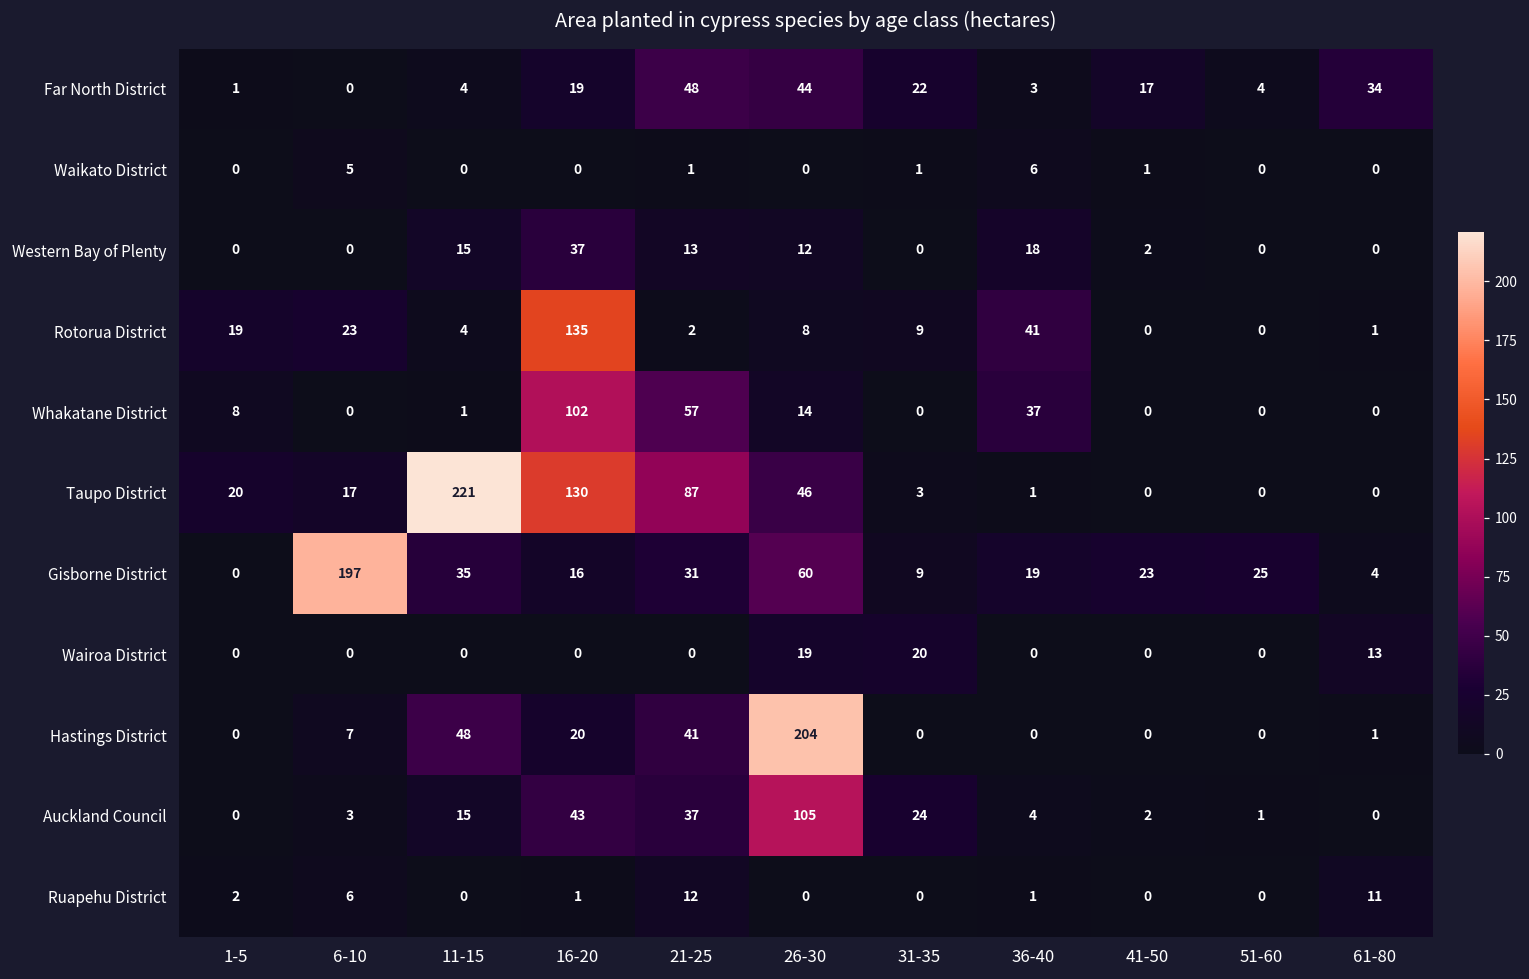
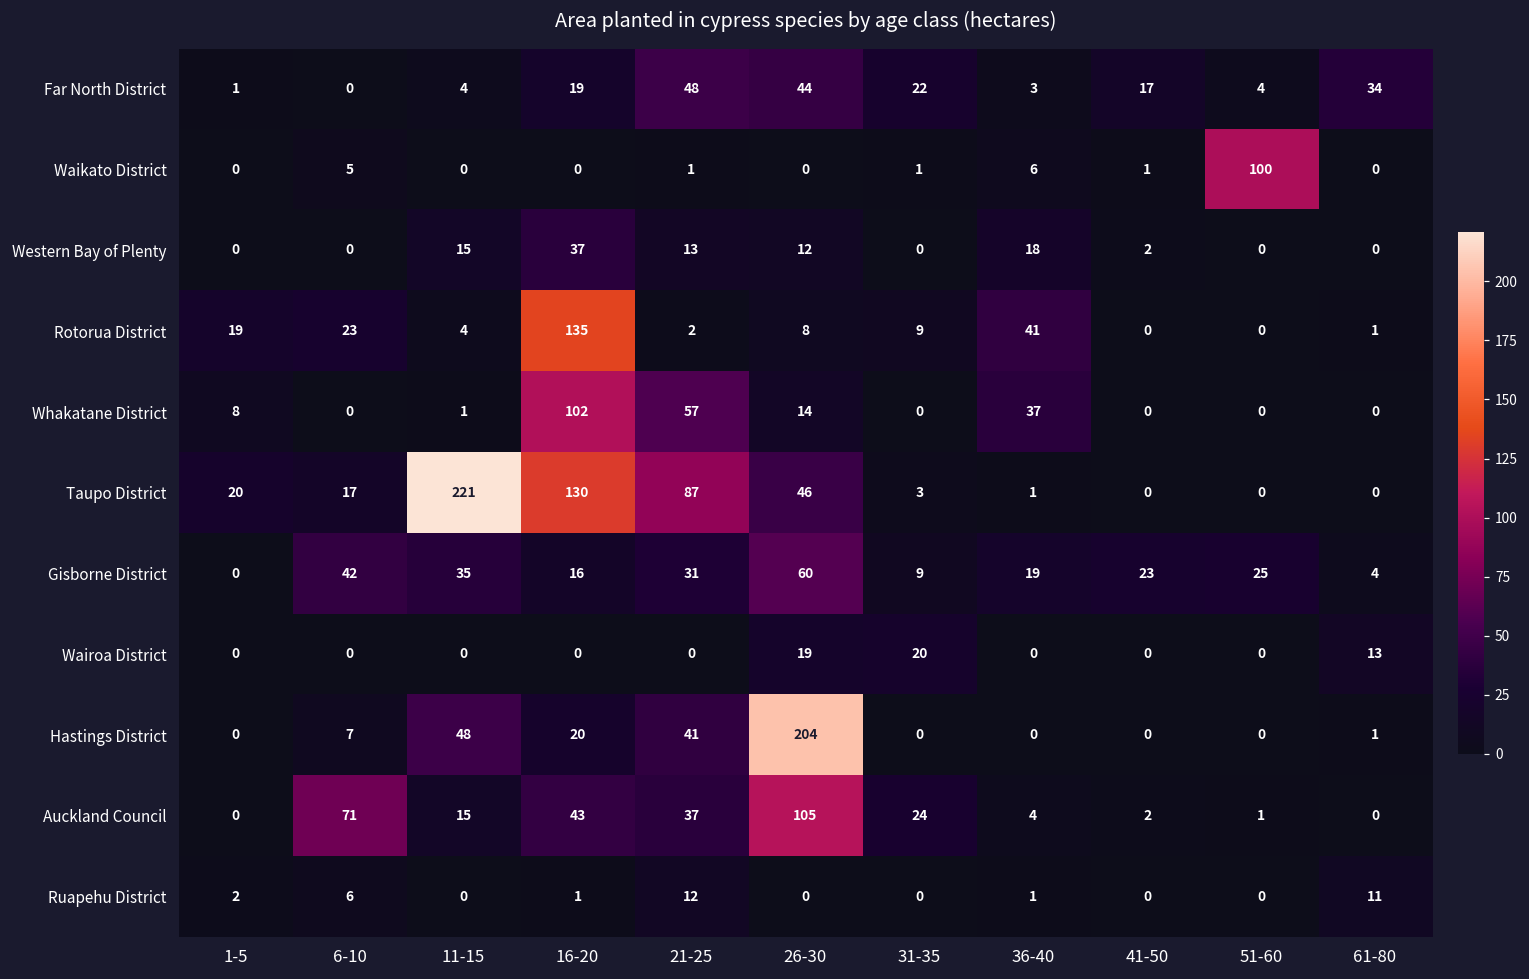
Waikato District, 51-60: 0 -> 100
Gisborne District, 6-10: 197 -> 42
Auckland Council, 6-10: 3 -> 71
